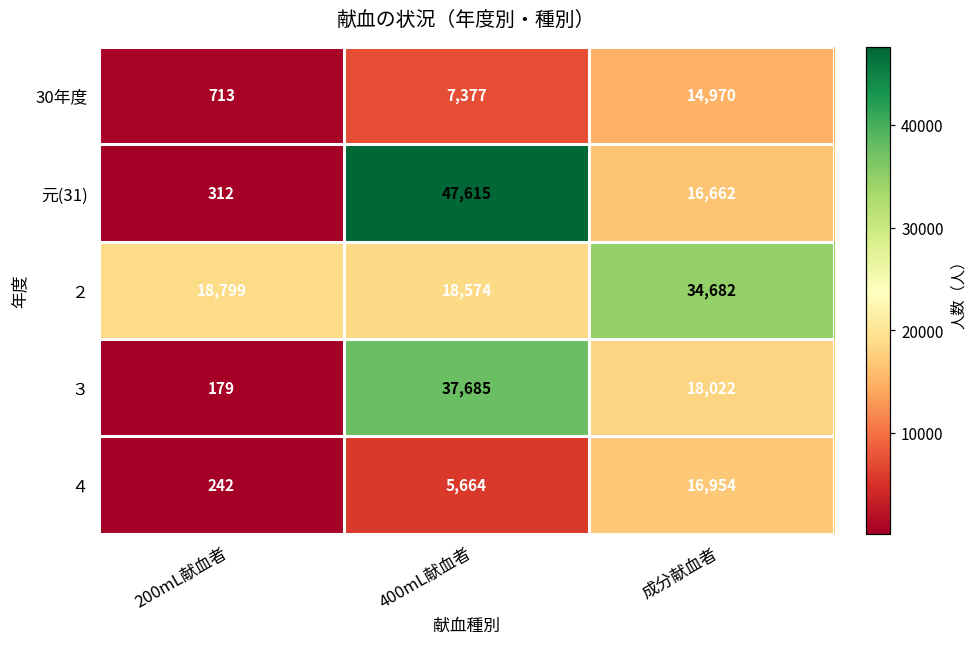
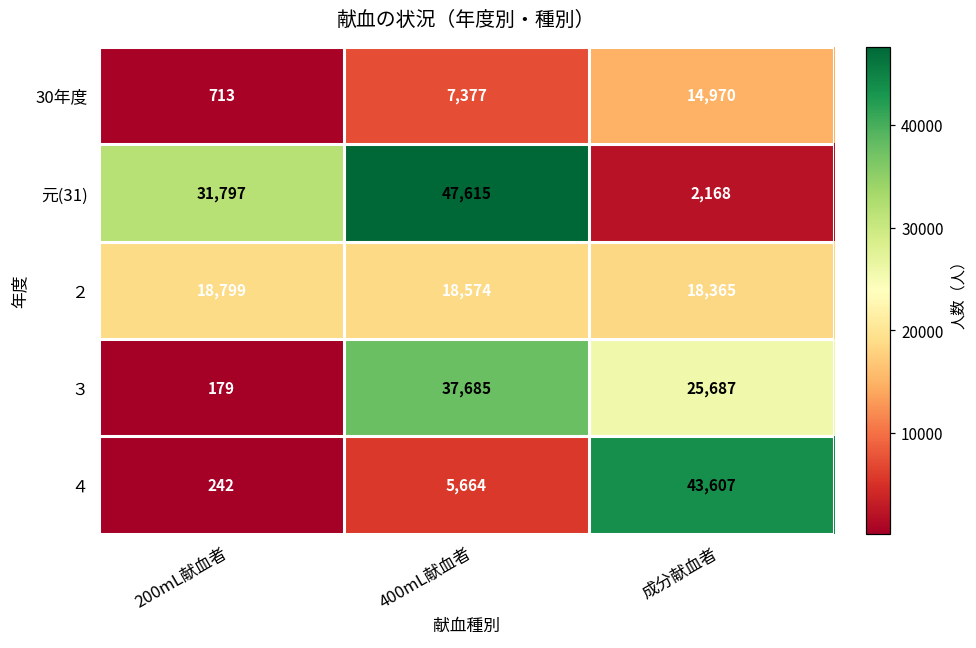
元(31), 200mL献血者: 312 -> 31,797
元(31), 成分献血者: 16,662 -> 2,168
２, 成分献血者: 34,682 -> 18,365
３, 成分献血者: 18,022 -> 25,687
４, 成分献血者: 16,954 -> 43,607
